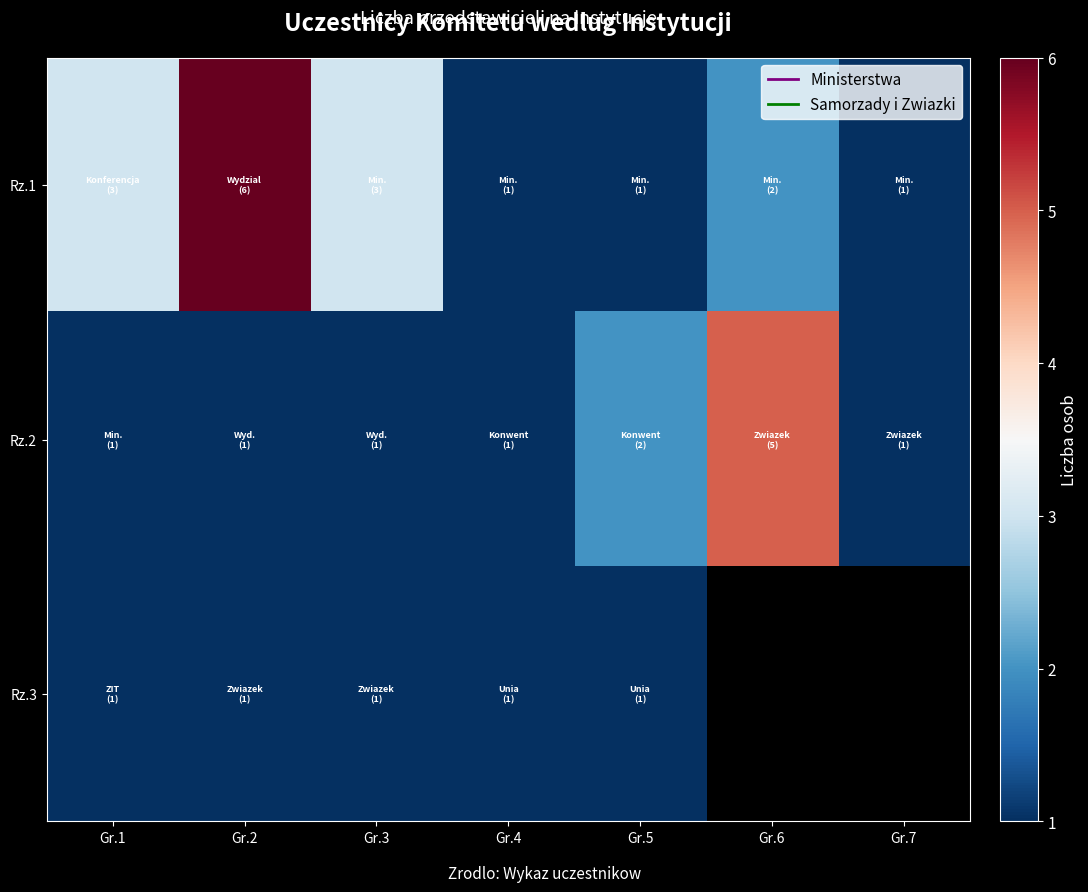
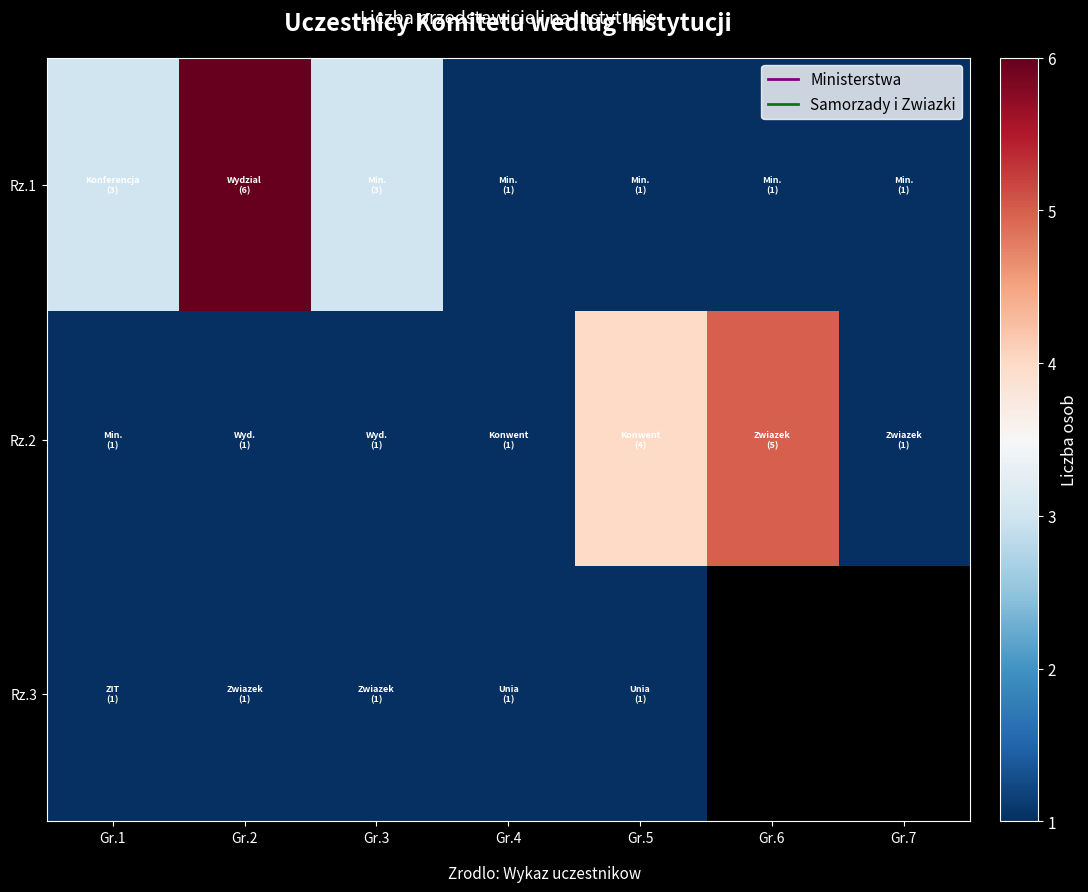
Rz.1, Gr.6: (2) -> (1)
Rz.2, Gr.5: (2) -> (4)
